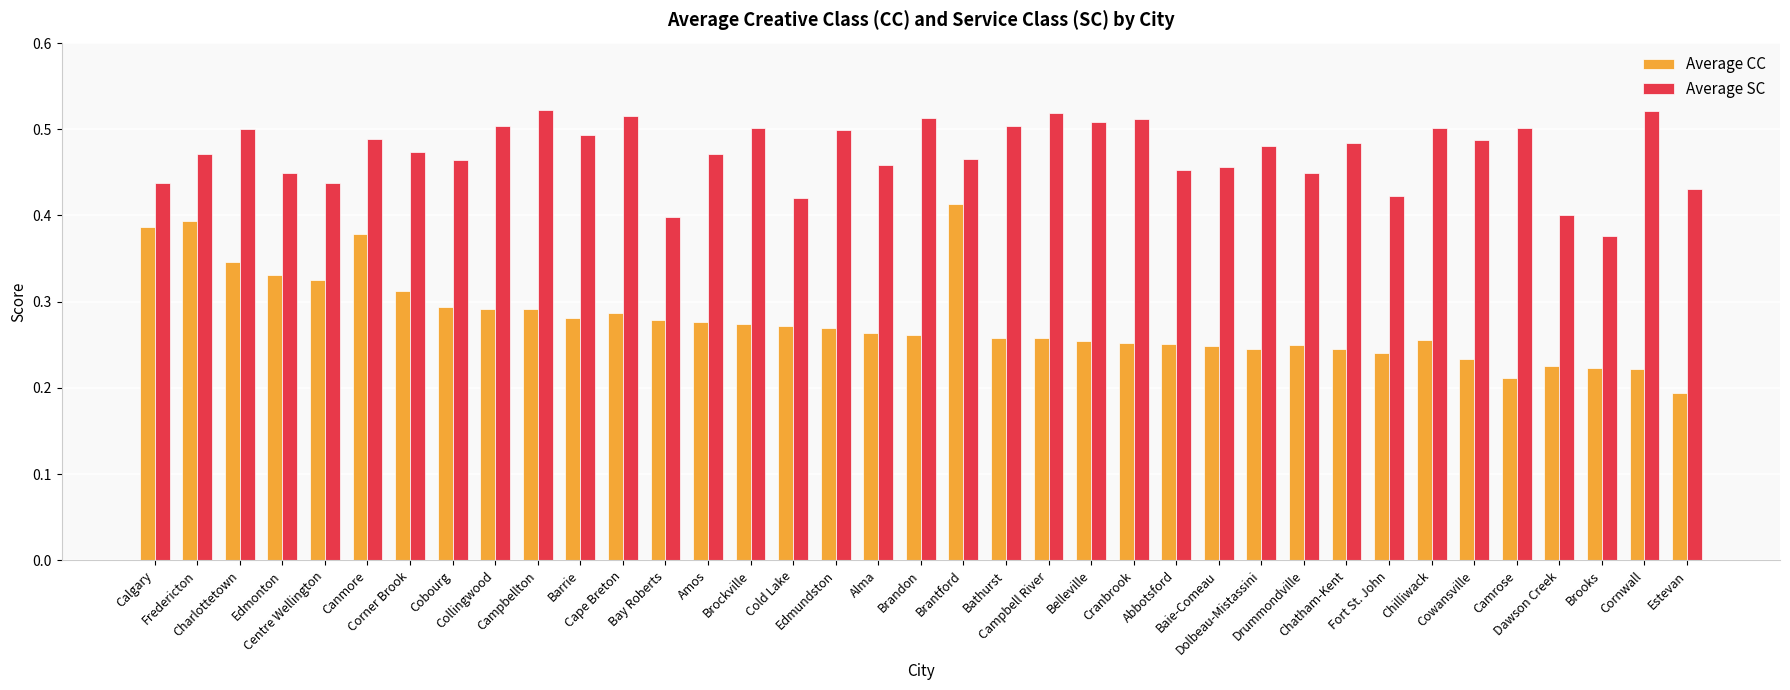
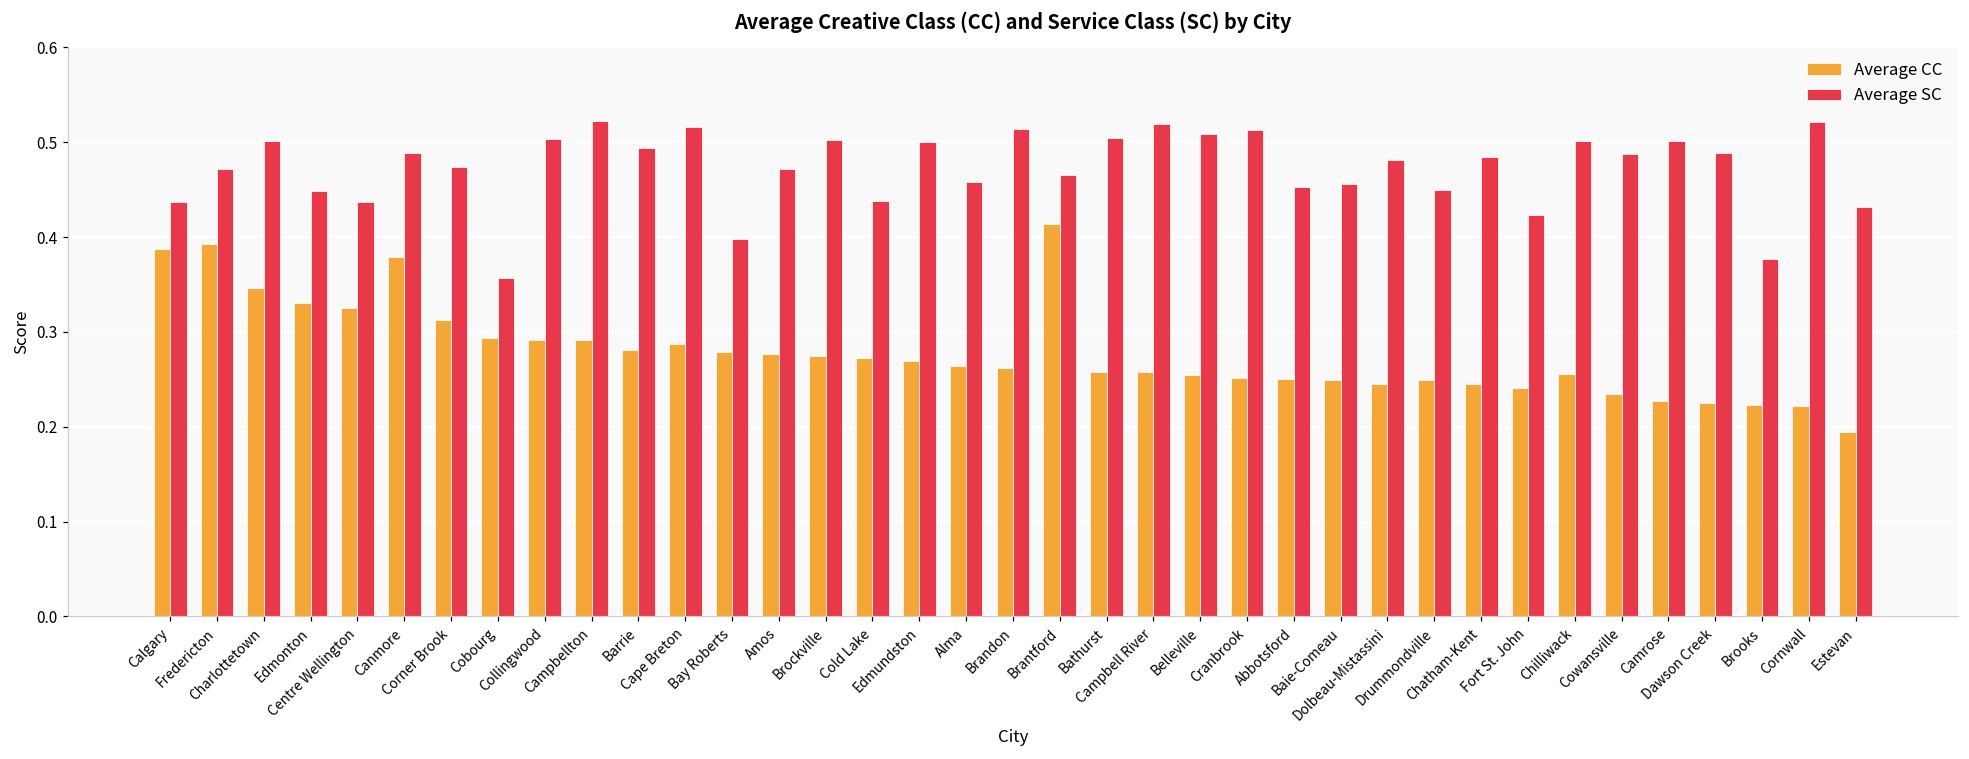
Average SC, Cobourg: 0.46 -> 0.36
Average SC, Cold Lake: 0.42 -> 0.44
Average CC, Camrose: 0.21 -> 0.23
Average SC, Dawson Creek: 0.40 -> 0.49
